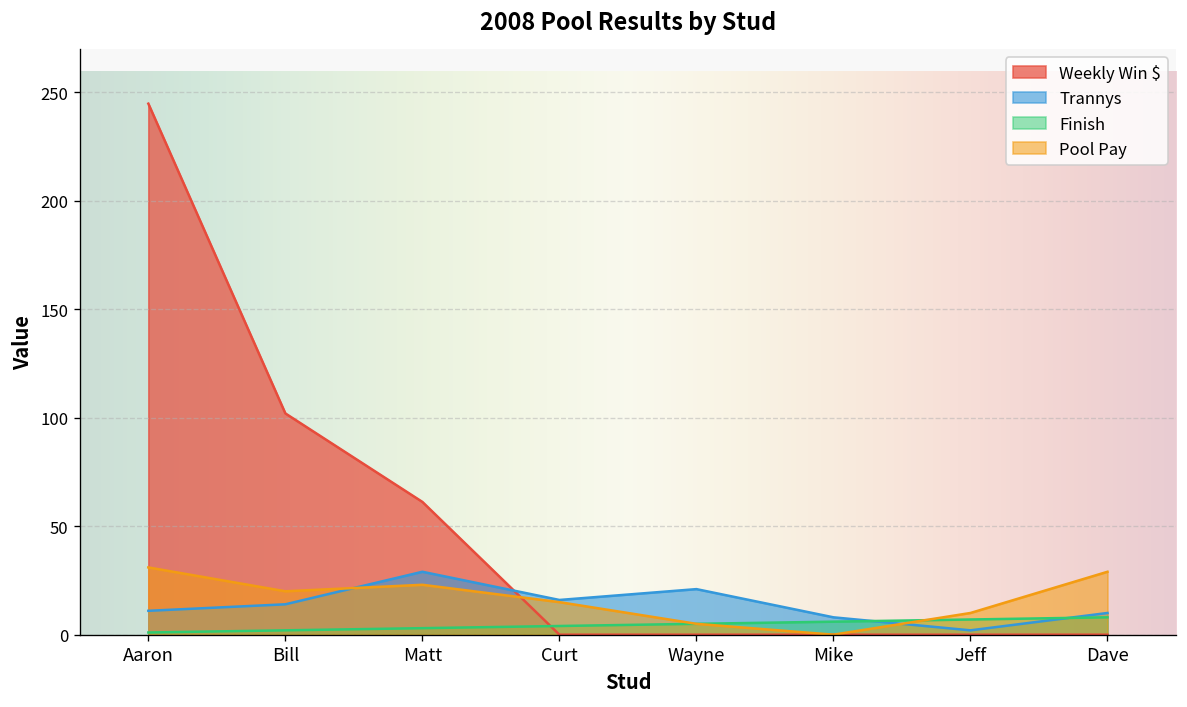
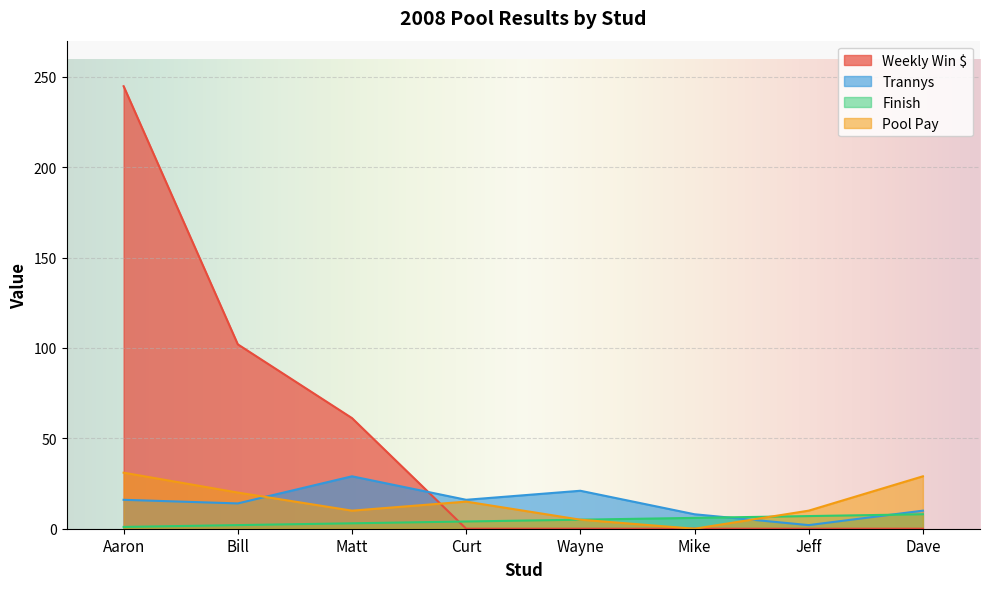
Trannys, Aaron: 11 -> 16
Pool Pay, Matt: 23 -> 10
